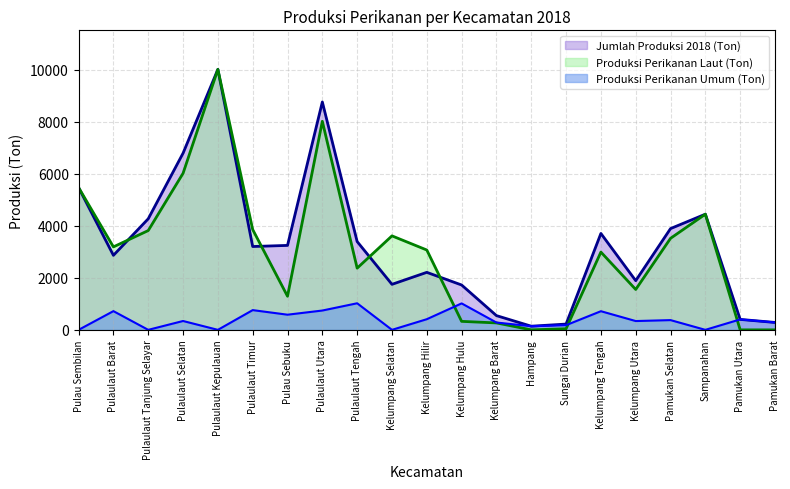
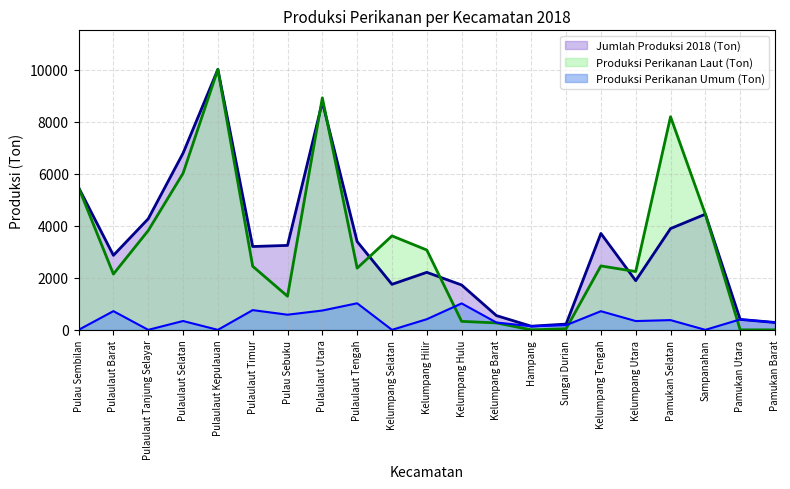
Produksi Perikanan Laut (Ton), Pulaulaut Barat: 3200 -> 2100
Produksi Perikanan Laut (Ton), Pulaulaut Timur: 3900 -> 2400
Produksi Perikanan Laut (Ton), Pulaulaut Utara: 8000 -> 8900
Produksi Perikanan Laut (Ton), Kelumpang Tengah: 3000 -> 2500
Produksi Perikanan Laut (Ton), Kelumpang Utara: 1600 -> 2200
Produksi Perikanan Laut (Ton), Pamukan Selatan: 3500 -> 8200
